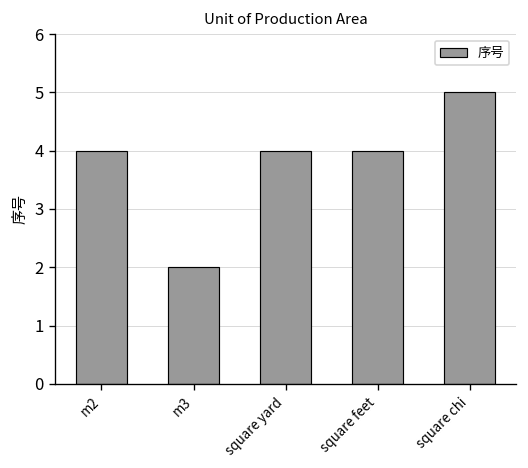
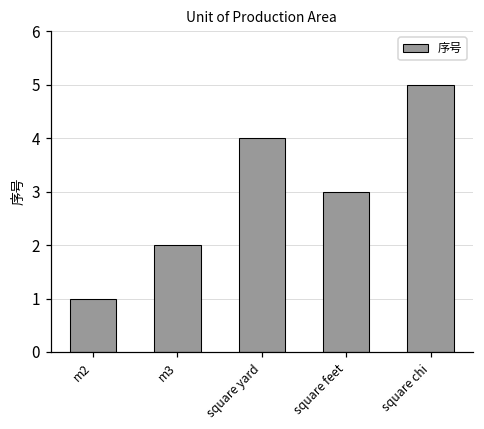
m2: 4 -> 1
square feet: 4 -> 3
